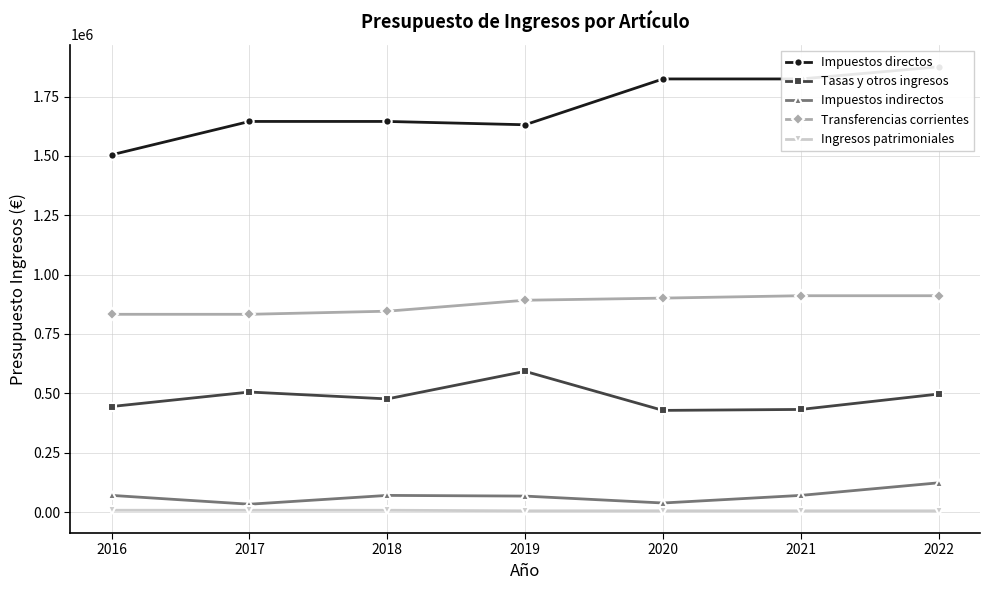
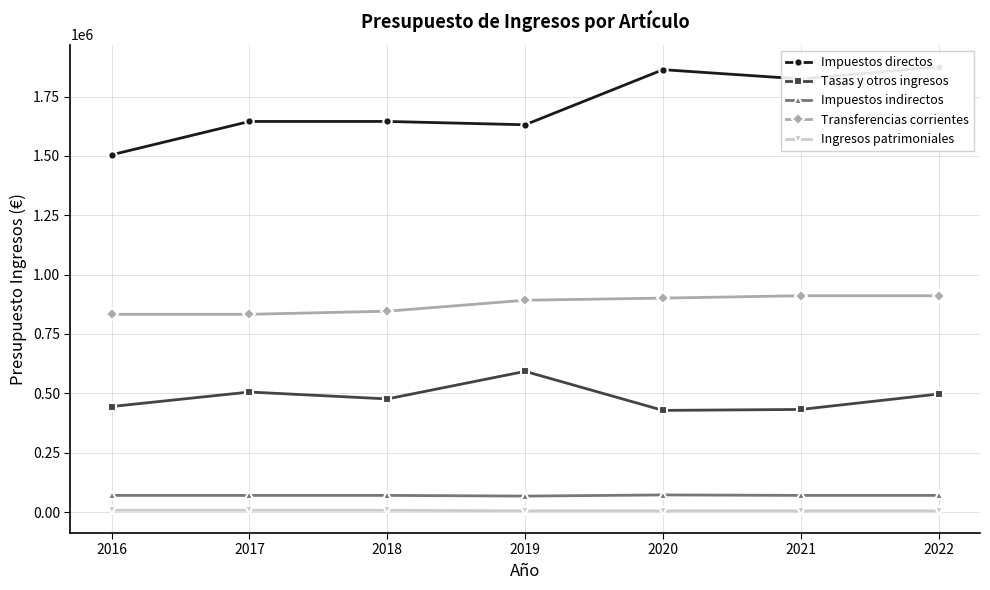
Impuestos indirectos, 2017: 30000 -> 70000
Impuestos directos, 2020: 1820000 -> 1860000
Impuestos indirectos, 2020: 40000 -> 70000
Impuestos indirectos, 2022: 120000 -> 70000
